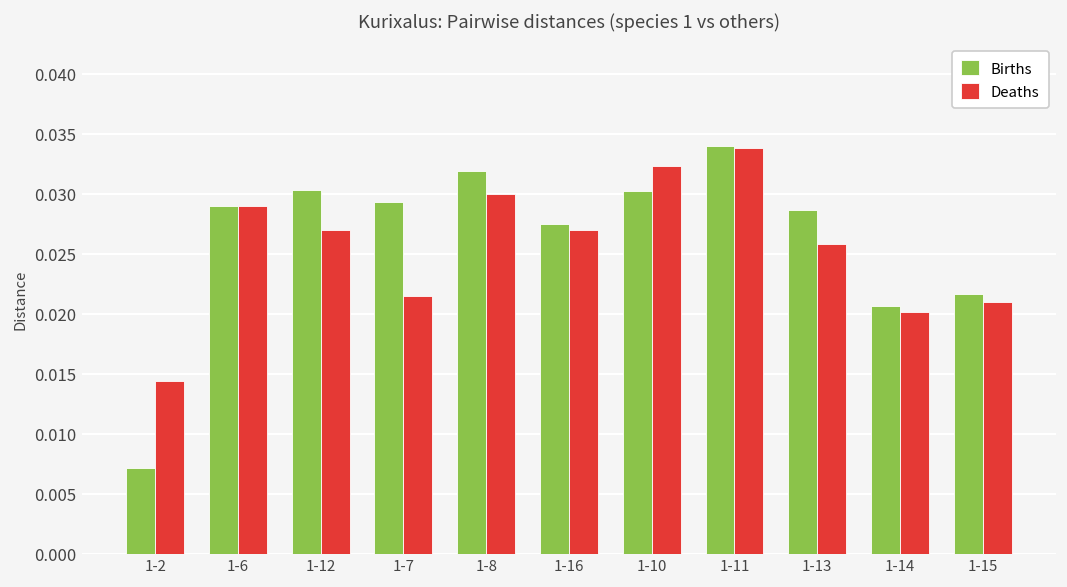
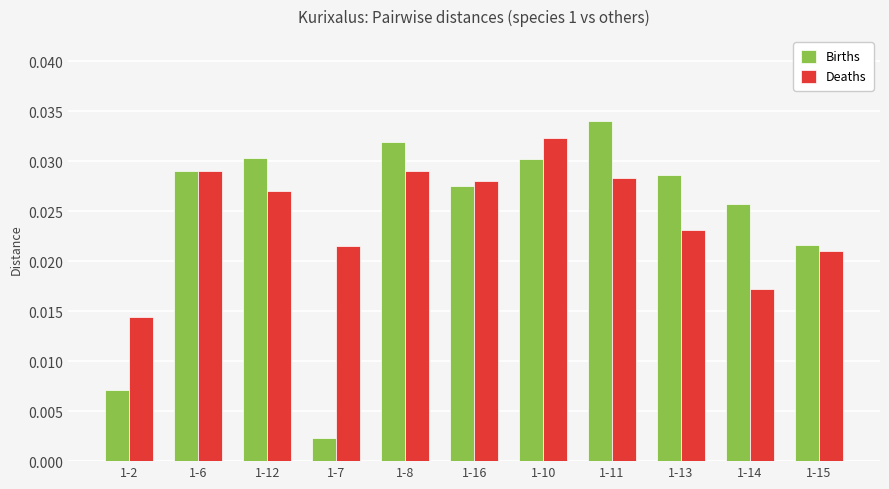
Births, 1-7: 0.029 -> 0.002
Deaths, 1-8: 0.030 -> 0.029
Deaths, 1-16: 0.027 -> 0.028
Deaths, 1-11: 0.034 -> 0.028
Deaths, 1-13: 0.026 -> 0.023
Births, 1-14: 0.021 -> 0.026
Deaths, 1-14: 0.020 -> 0.017
